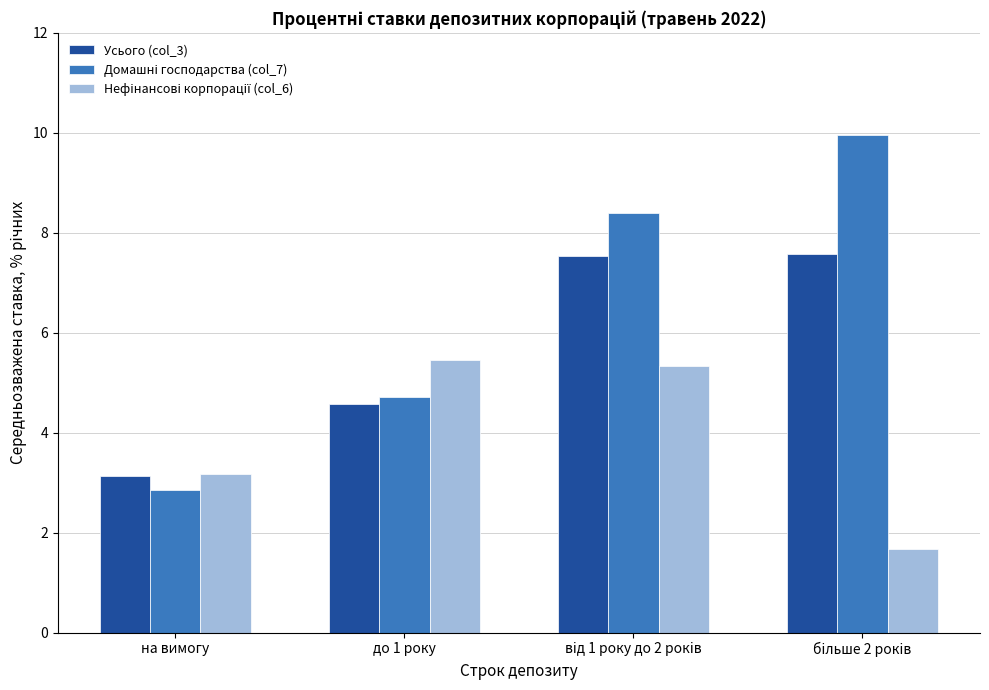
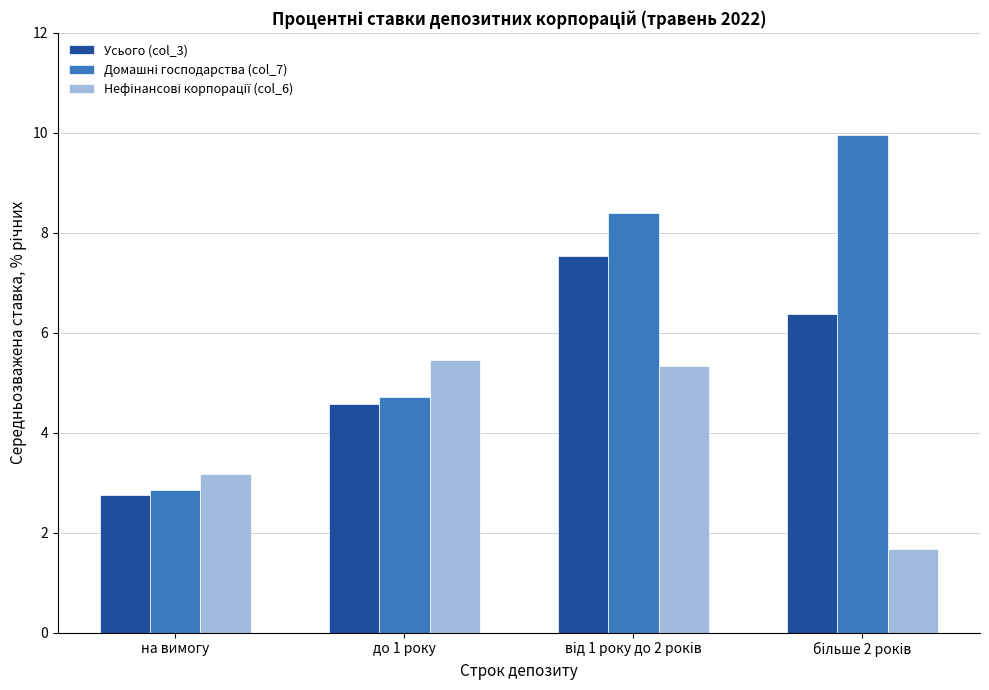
Усього (col_3), на вимогу: 3.1 -> 2.8
Усього (col_3), більше 2 років: 7.6 -> 6.4
